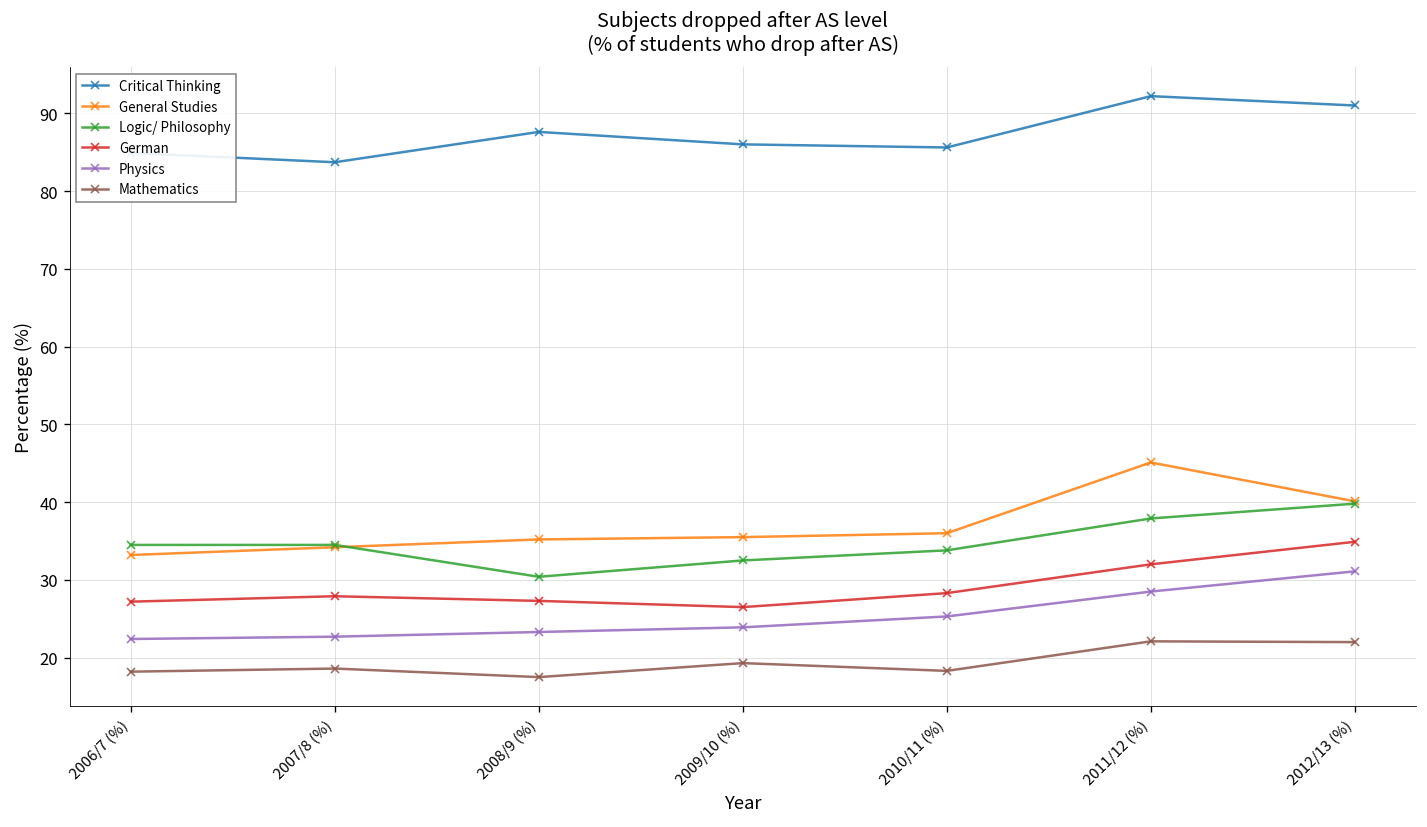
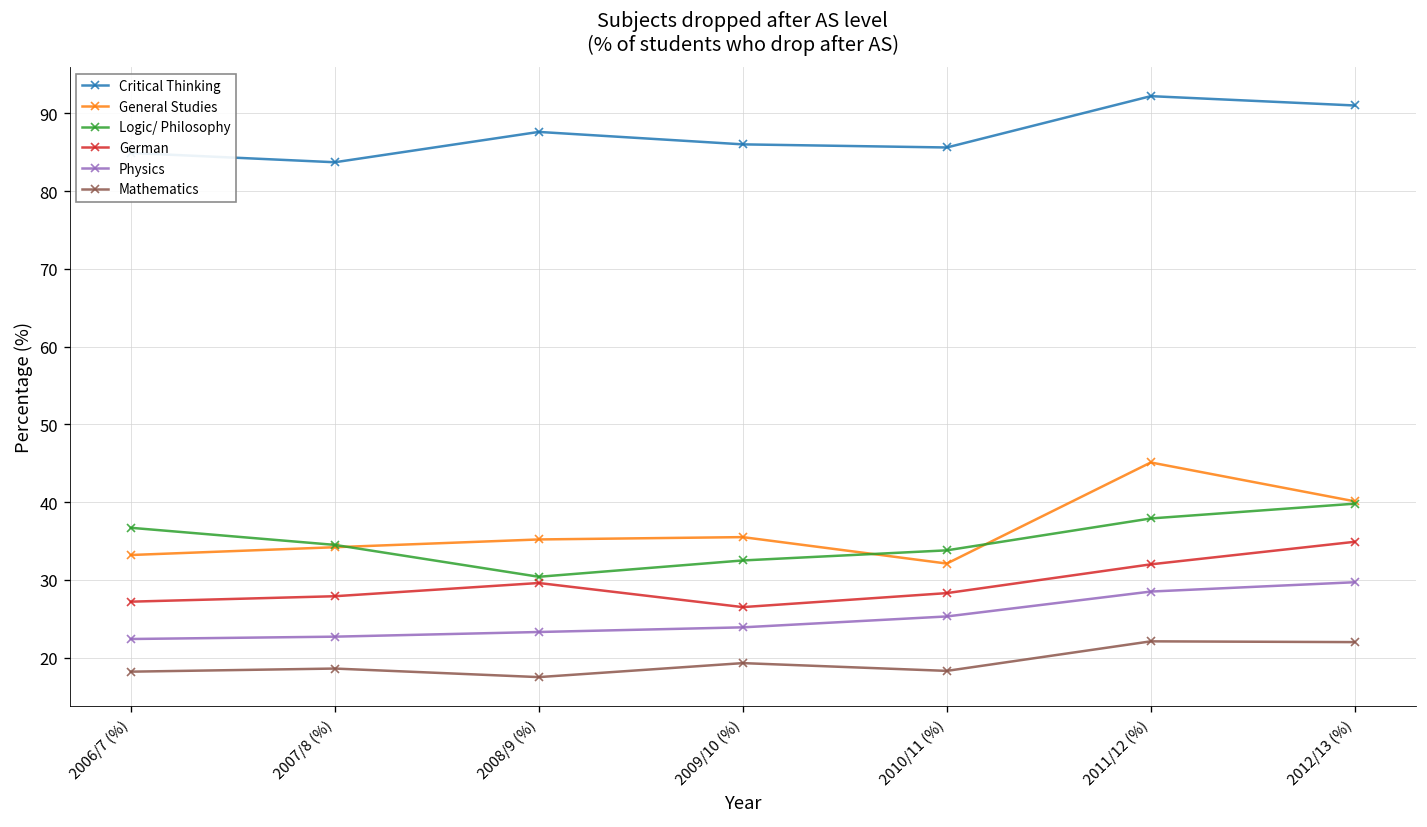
Logic/ Philosophy, 2006/7 (%): 35 -> 37
German, 2008/9 (%): 27 -> 30
General Studies, 2010/11 (%): 36 -> 32
Physics, 2012/13 (%): 31 -> 30
